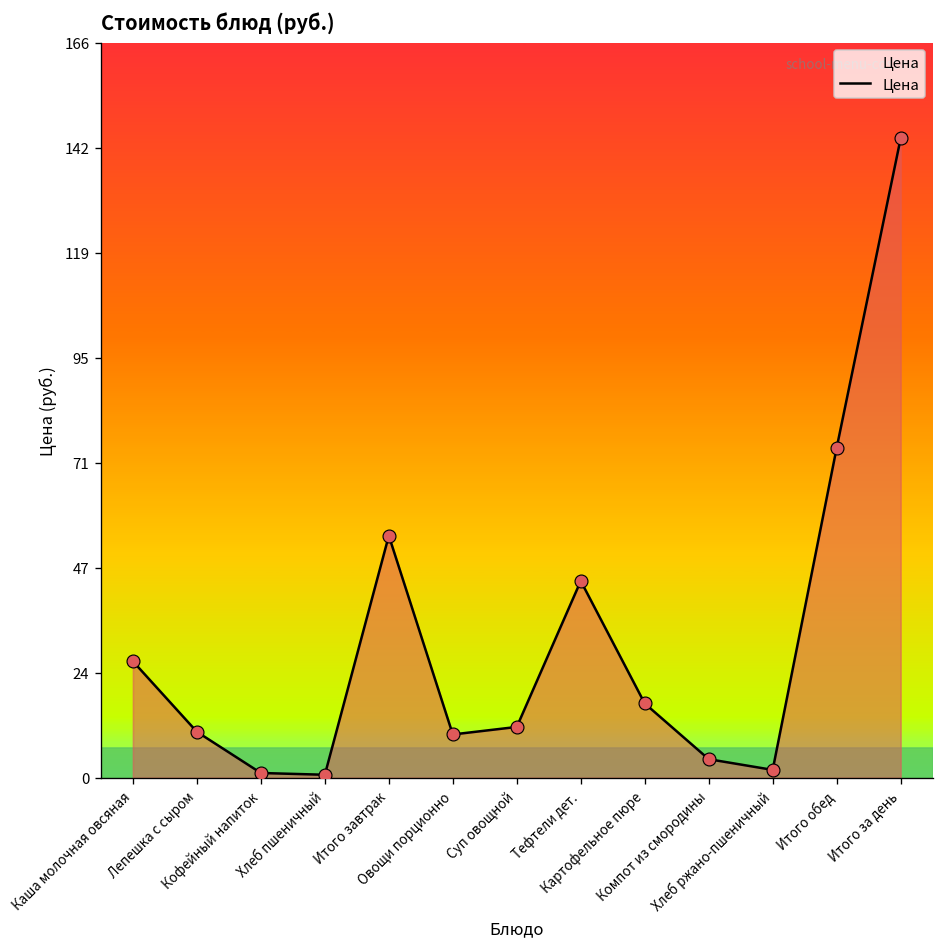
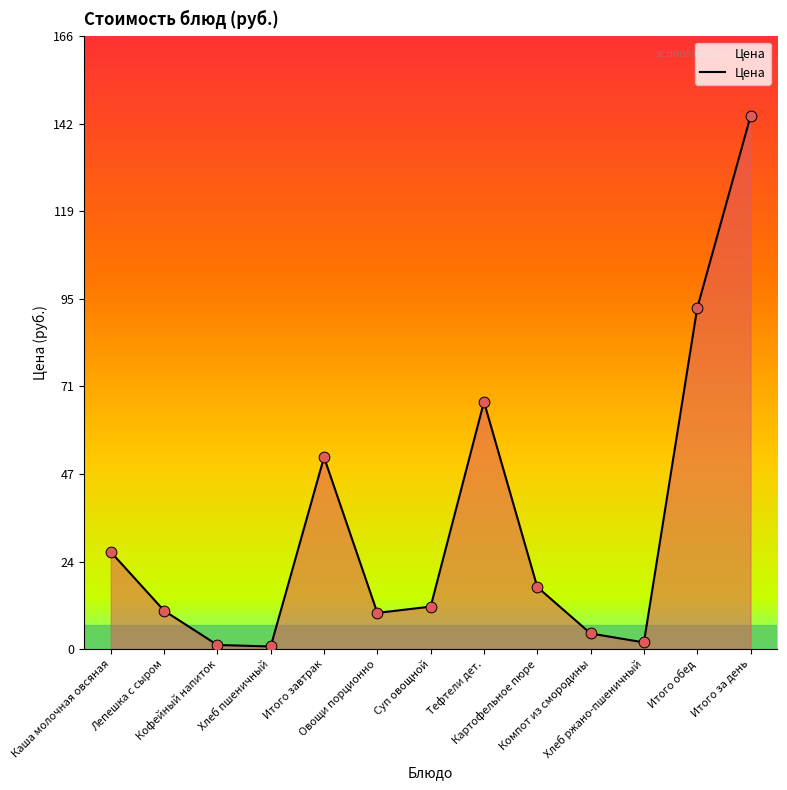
Итого завтрак: 55 -> 52
Тефтели дет.: 44 -> 67
Итого обед: 75 -> 92
